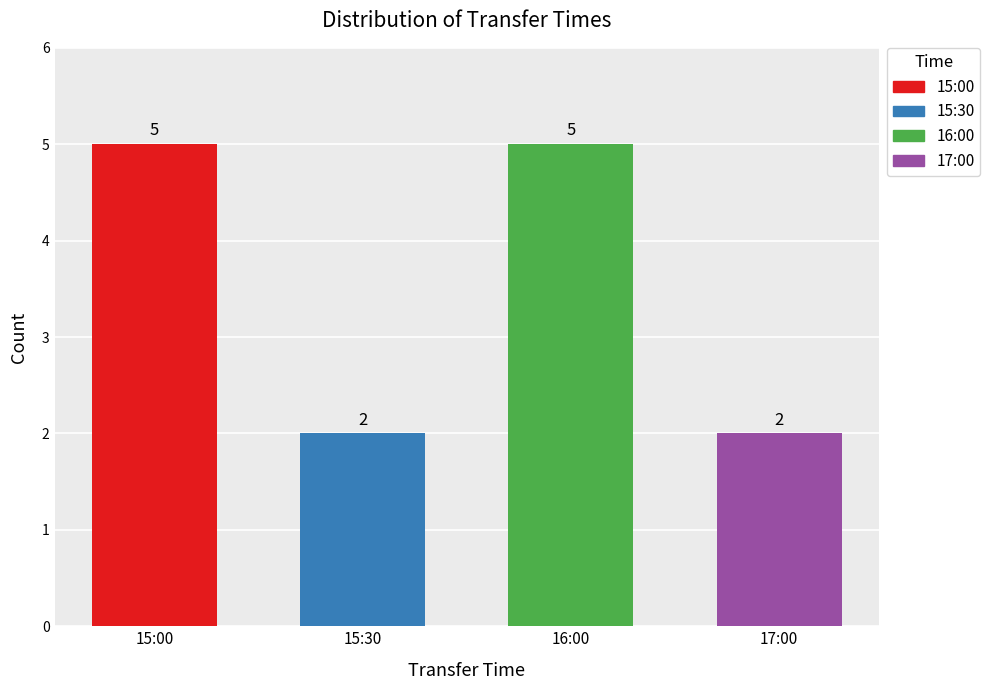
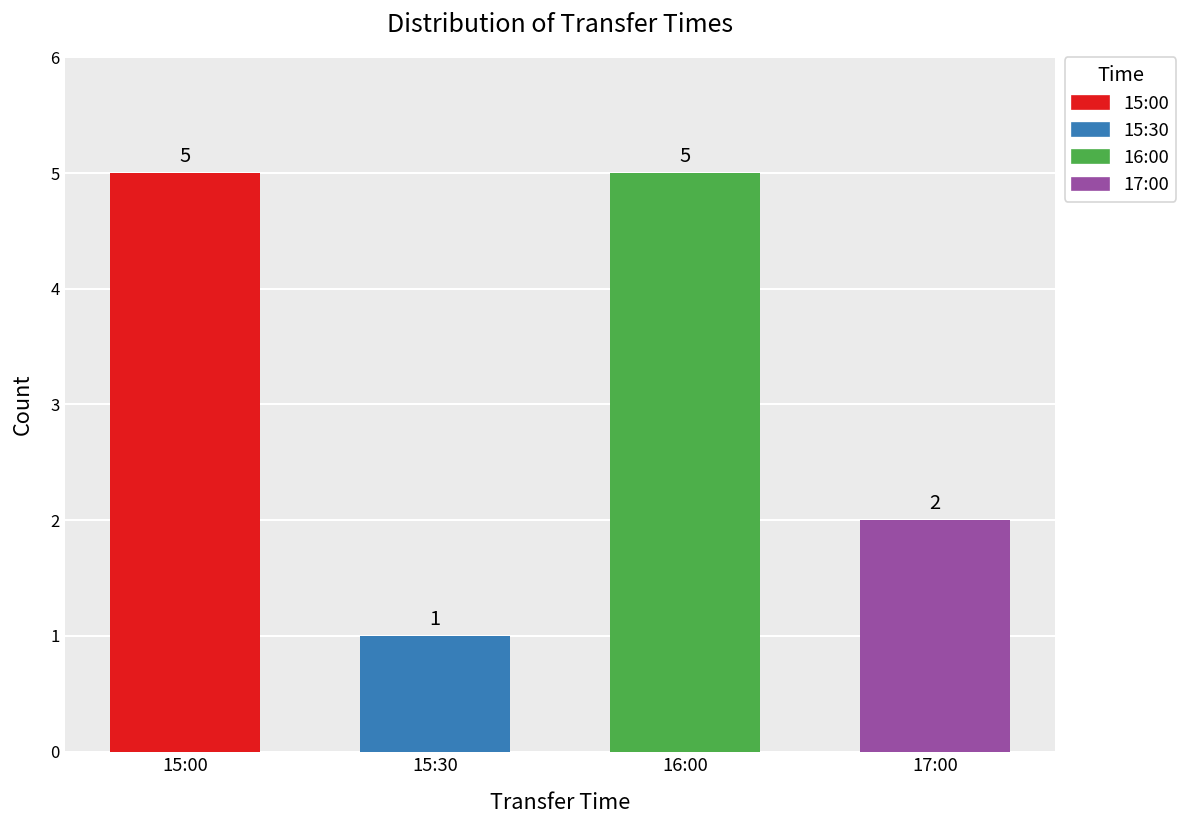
15:30: 2 -> 1
